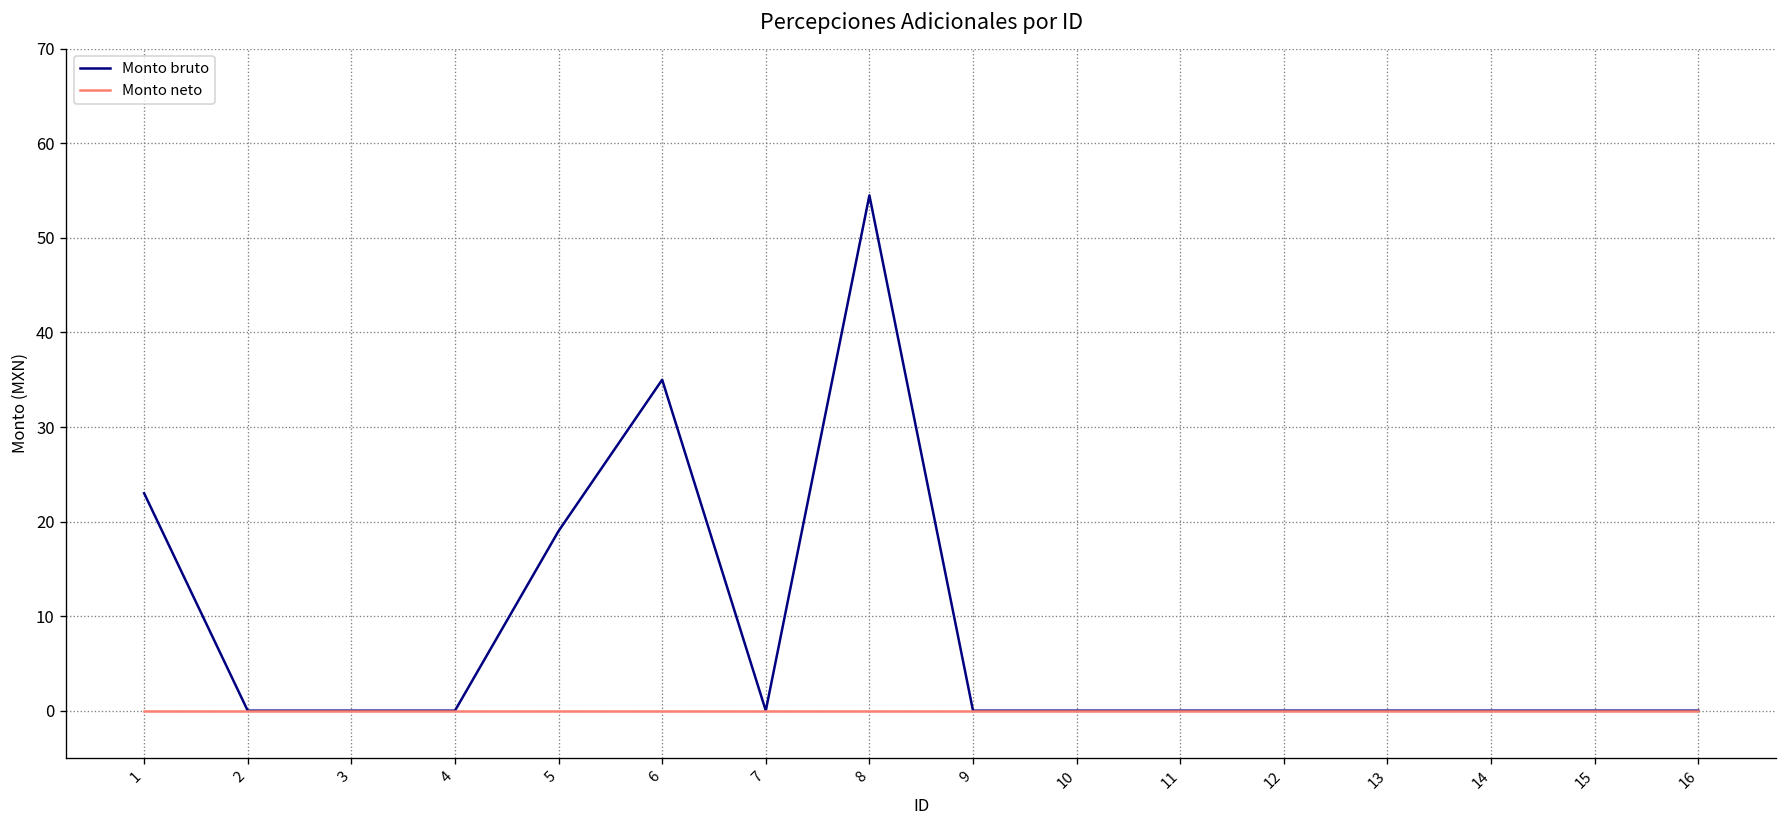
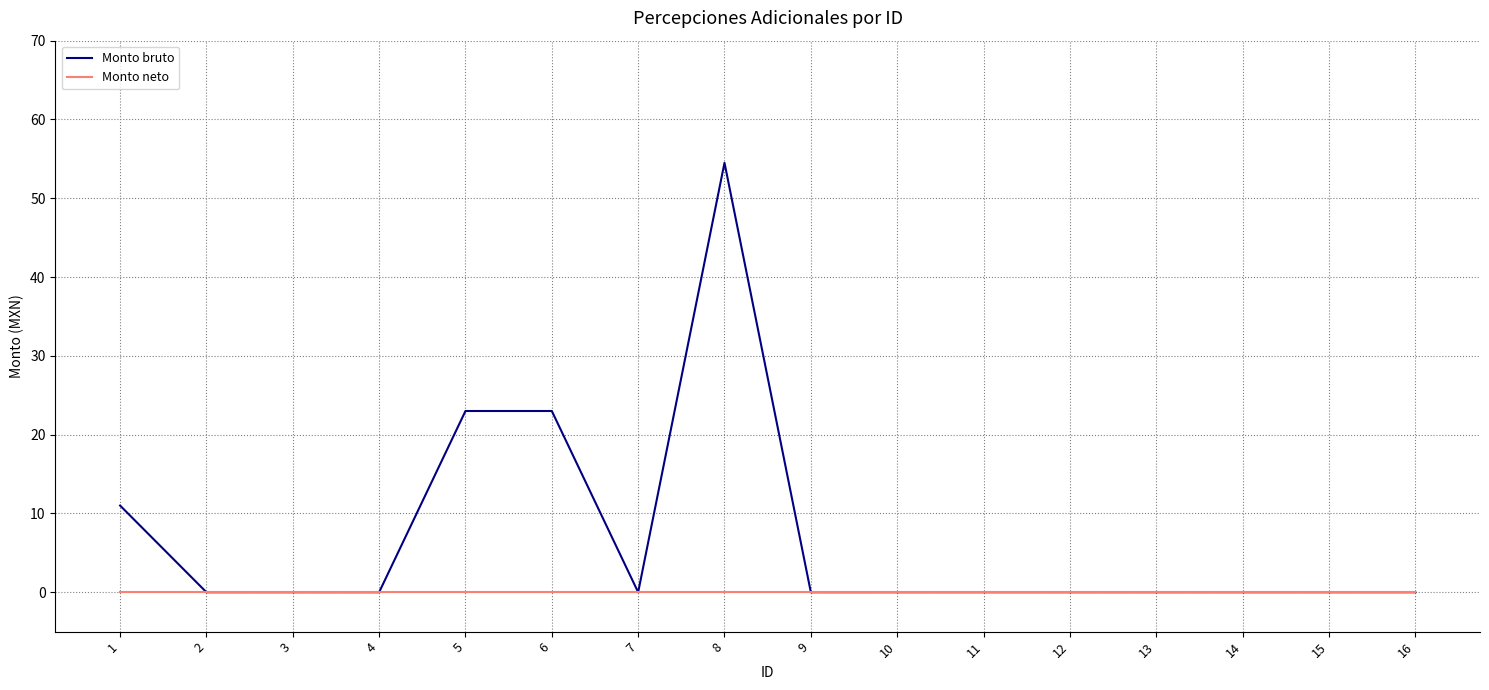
Monto bruto, 1: 23 -> 11
Monto bruto, 5: 19 -> 23
Monto bruto, 6: 35 -> 23
